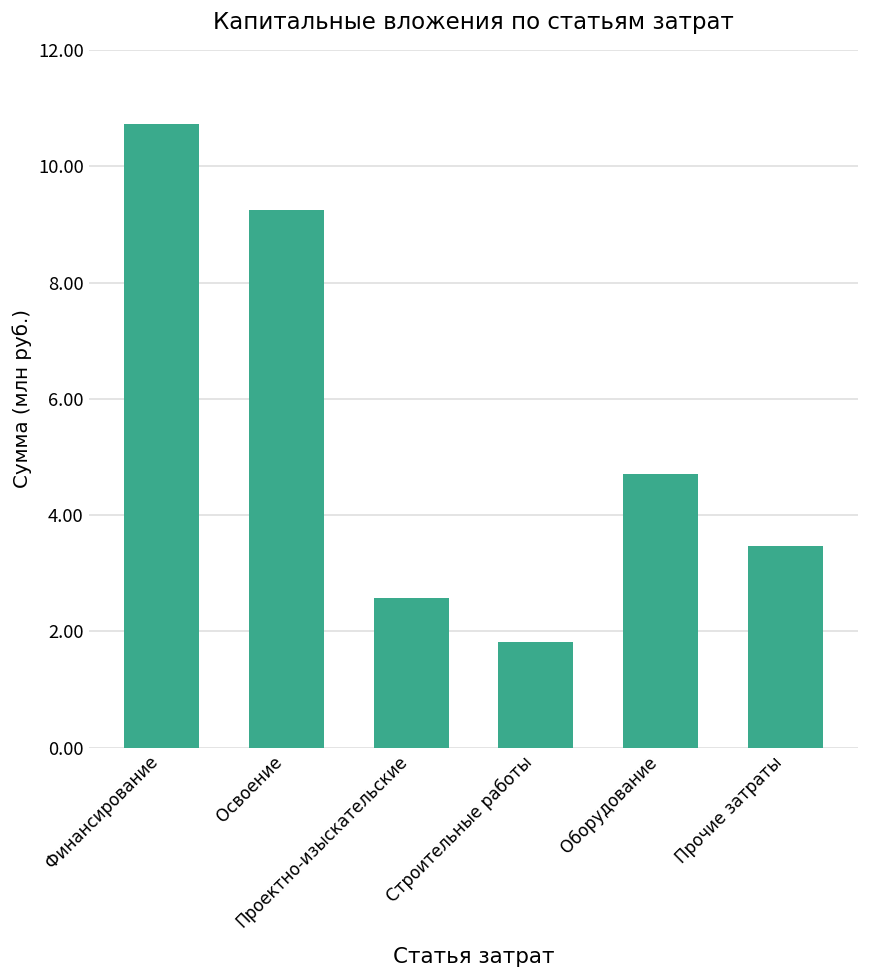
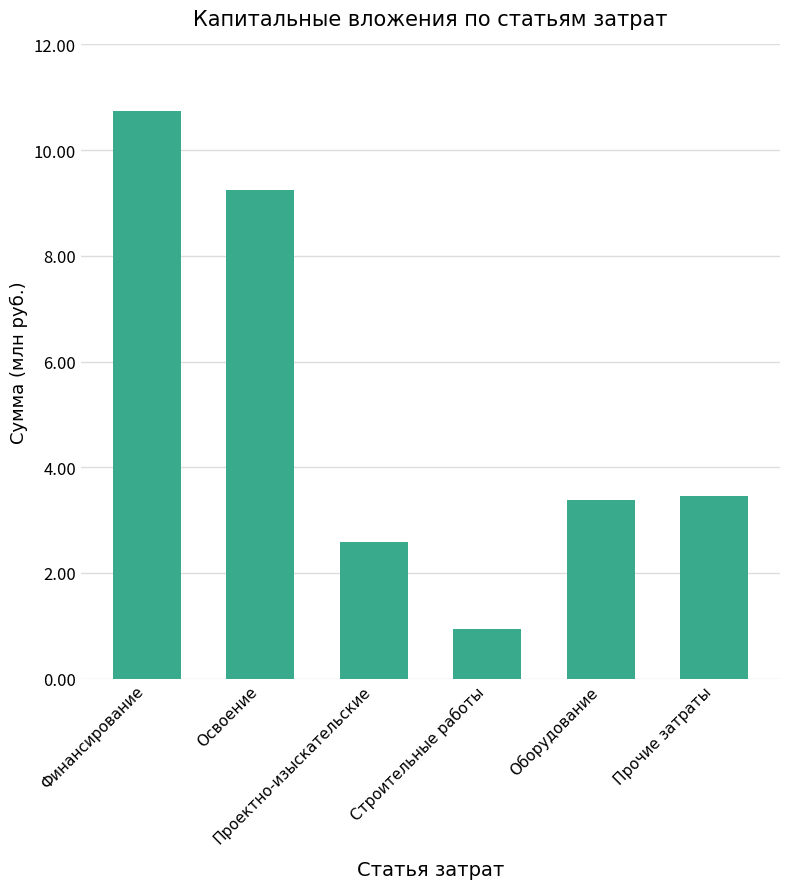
Строительные работы: 1.8 -> 0.9
Оборудование: 4.7 -> 3.4
